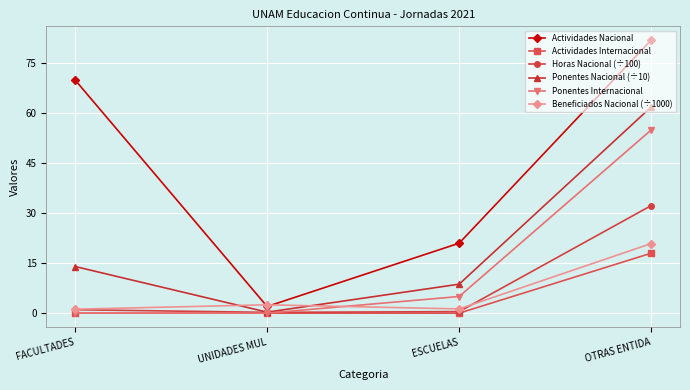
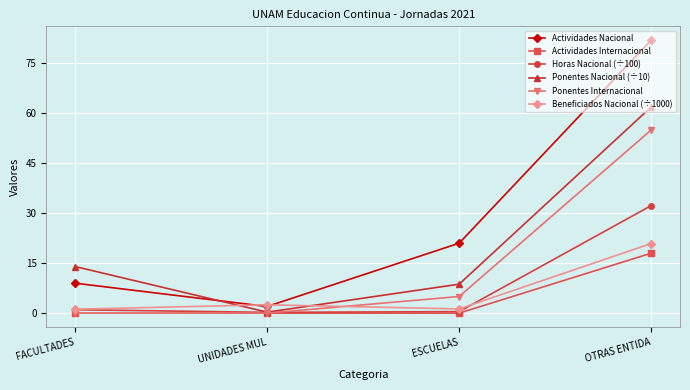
Actividades Nacional, FACULTADES: 70 -> 9
